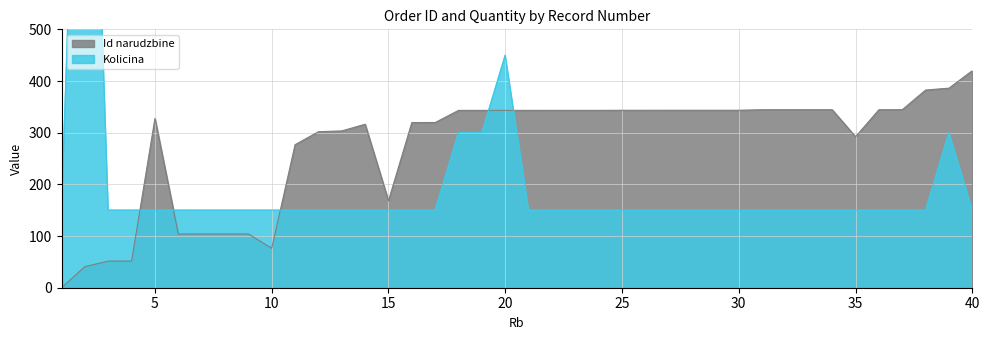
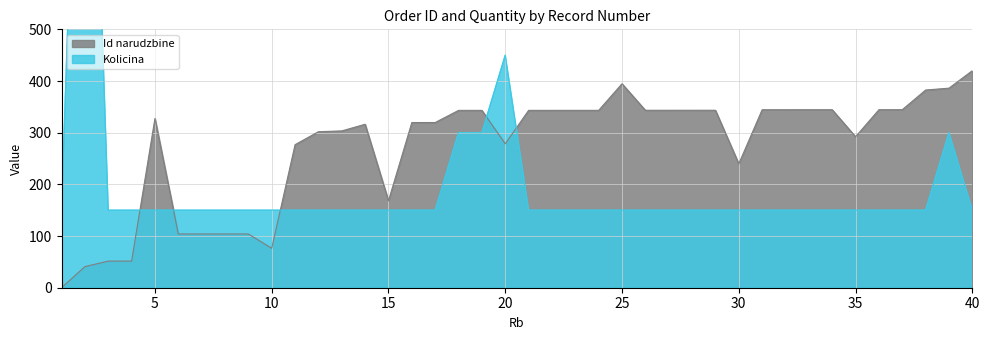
Id narudzbine, 20: 340 -> 280
Id narudzbine, 25: 340 -> 390
Id narudzbine, 30: 340 -> 240
